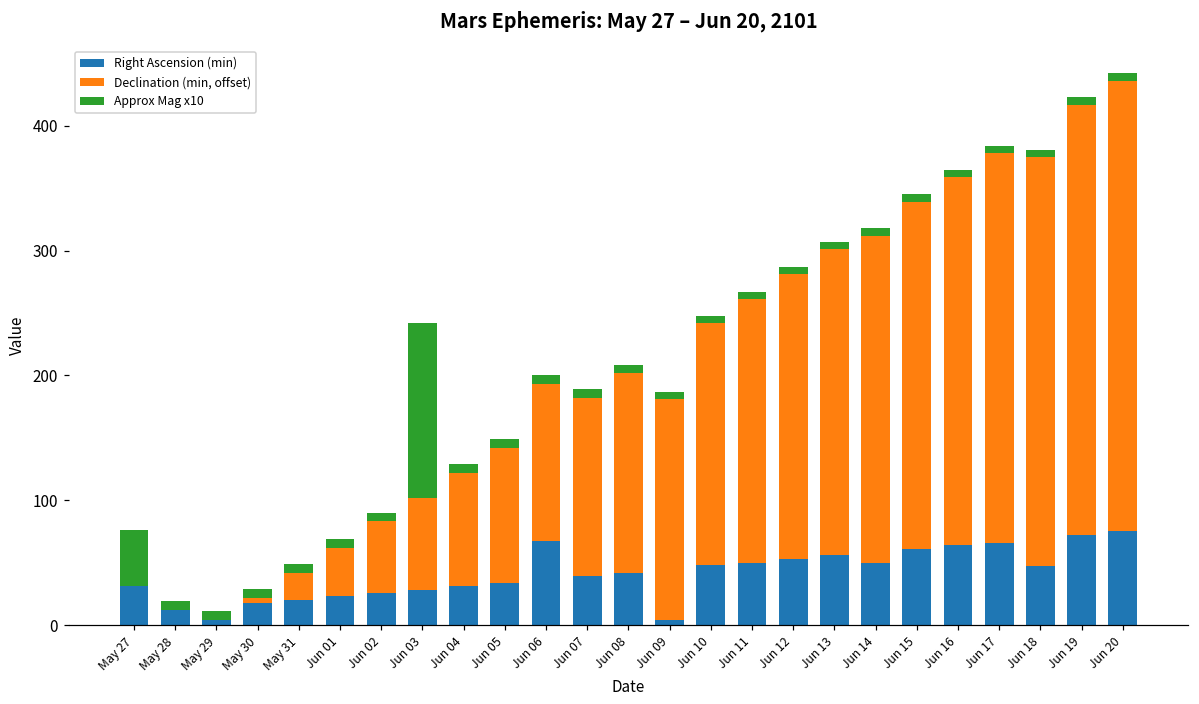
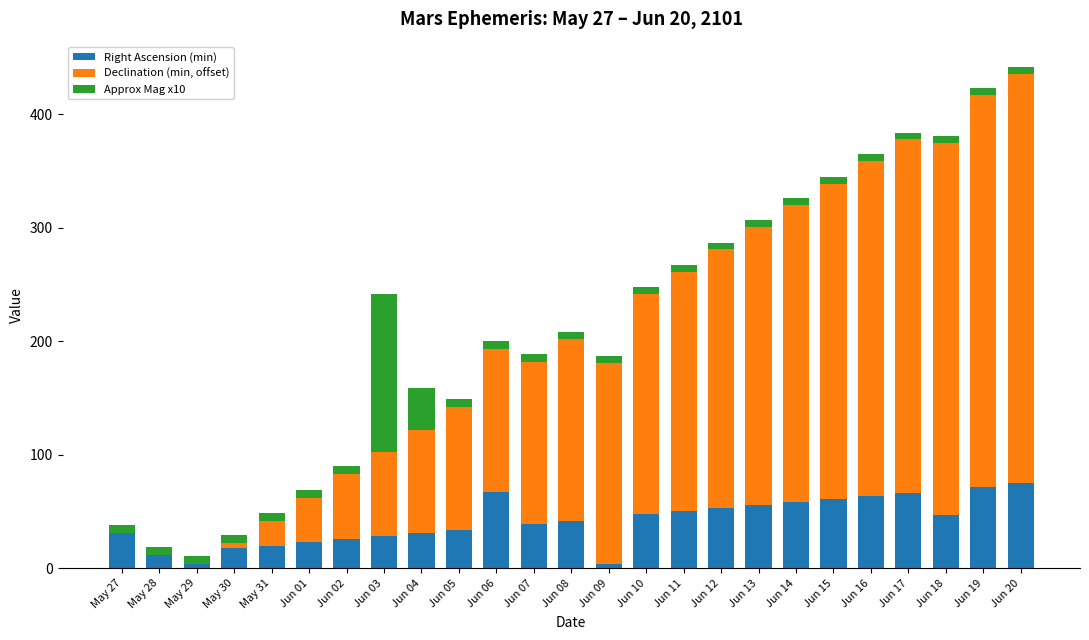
Approx Mag x10, May 27: 45 -> 7
Approx Mag x10, Jun 04: 7 -> 37
Right Ascension (min), Jun 14: 50 -> 58
